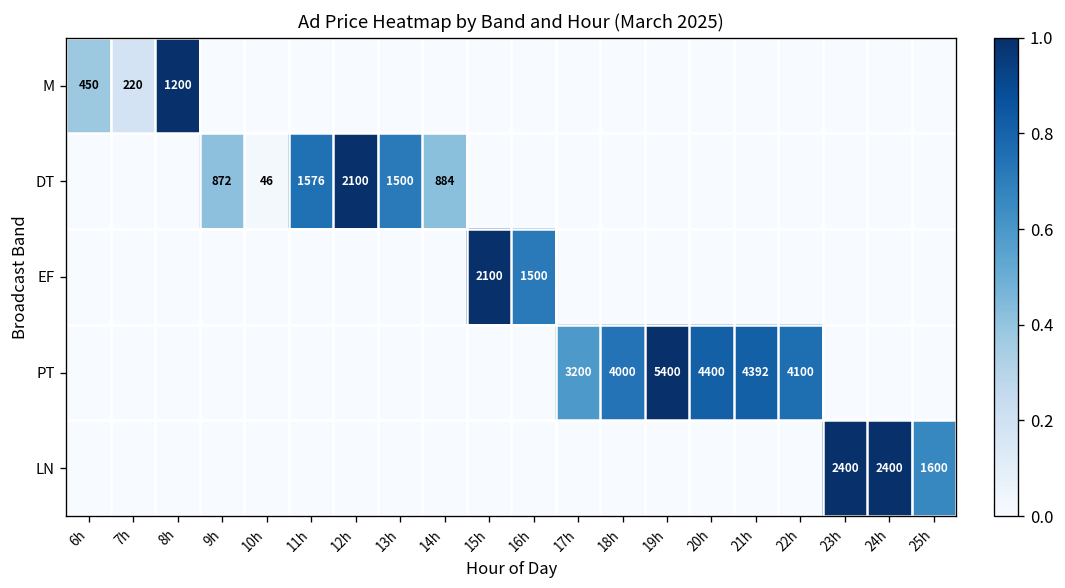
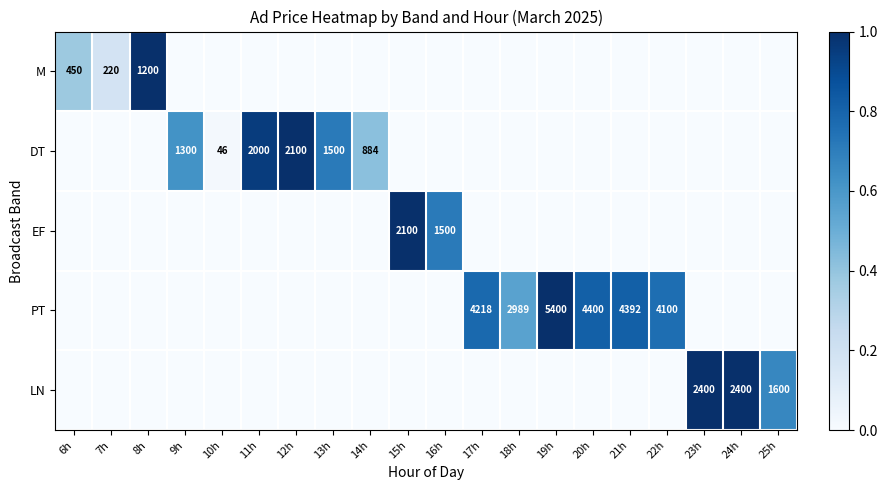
DT, 9h: 872 -> 1300
DT, 11h: 1576 -> 2000
PT, 17h: 3200 -> 4218
PT, 18h: 4000 -> 2989
